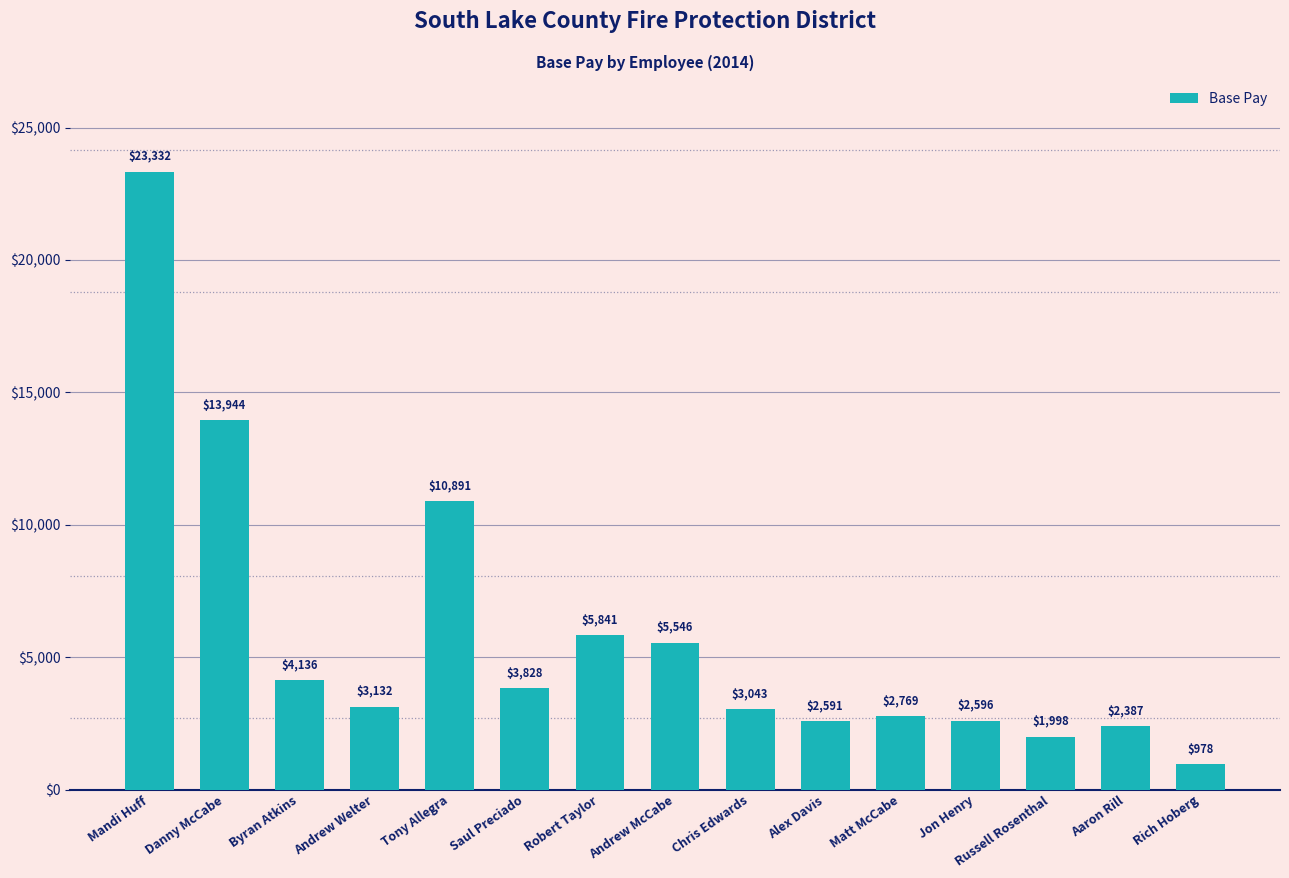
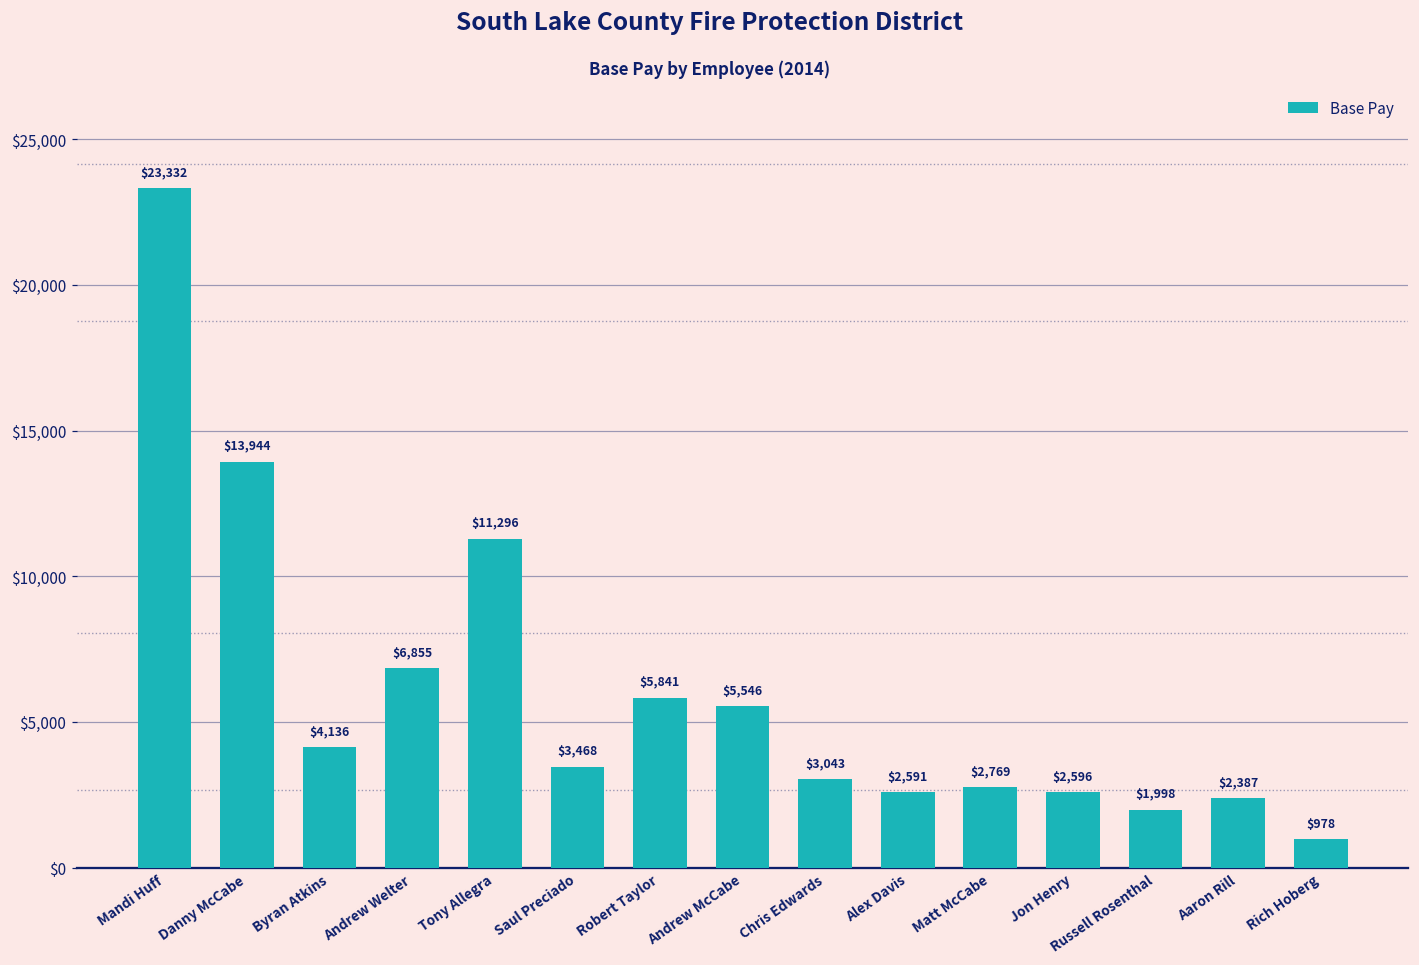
Andrew Welter: $3,132 -> $6,855
Tony Allegra: $10,891 -> $11,296
Saul Preciado: $3,828 -> $3,468
